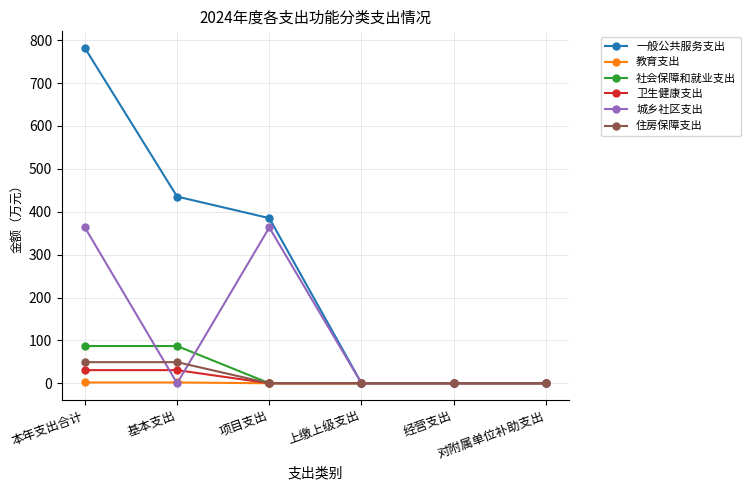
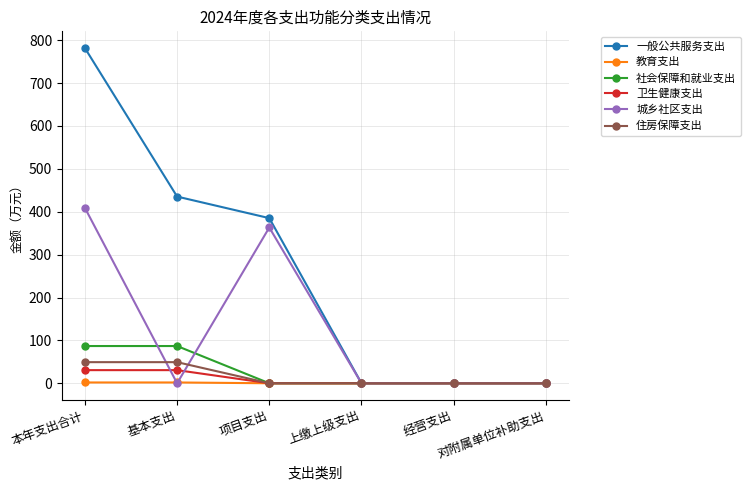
城乡社区支出, 本年支出合计: 360 -> 410
